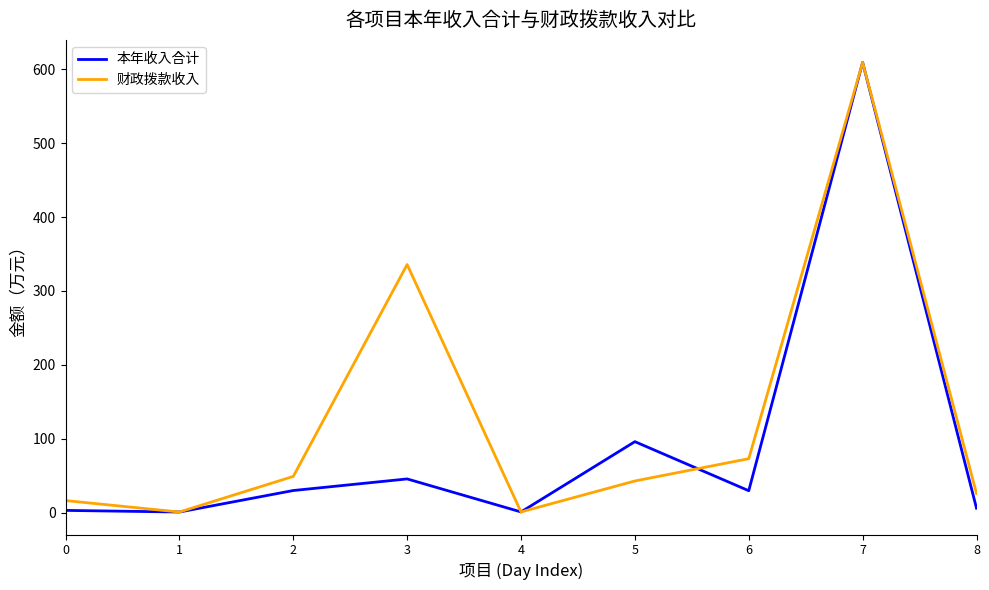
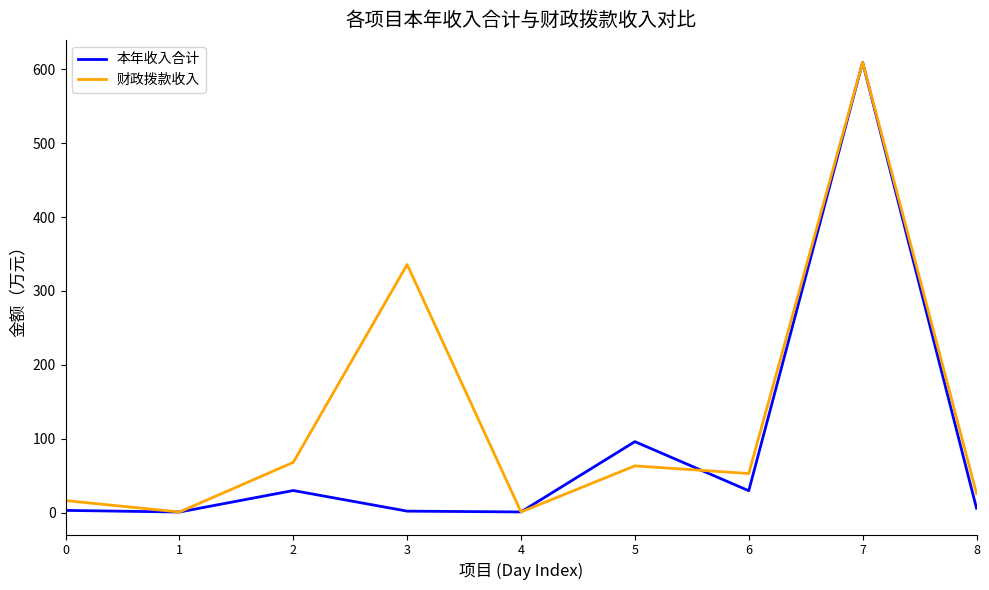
财政拨款收入, 2: 50 -> 70
本年收入合计, 3: 50 -> 0
财政拨款收入, 5: 40 -> 60
财政拨款收入, 6: 70 -> 50
